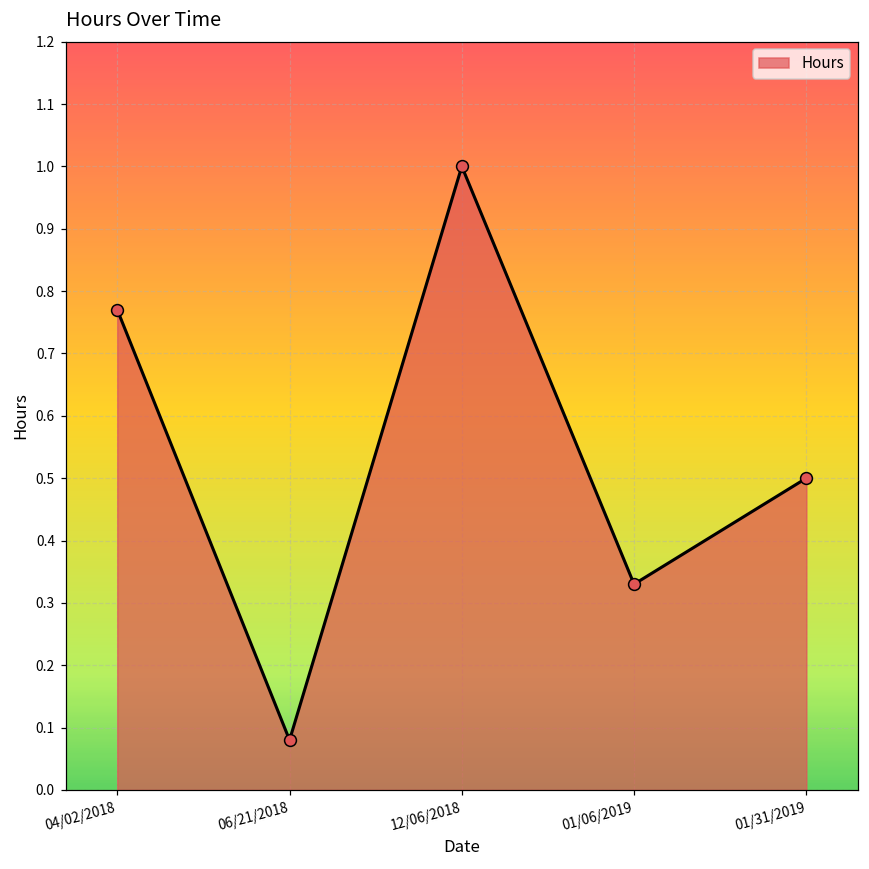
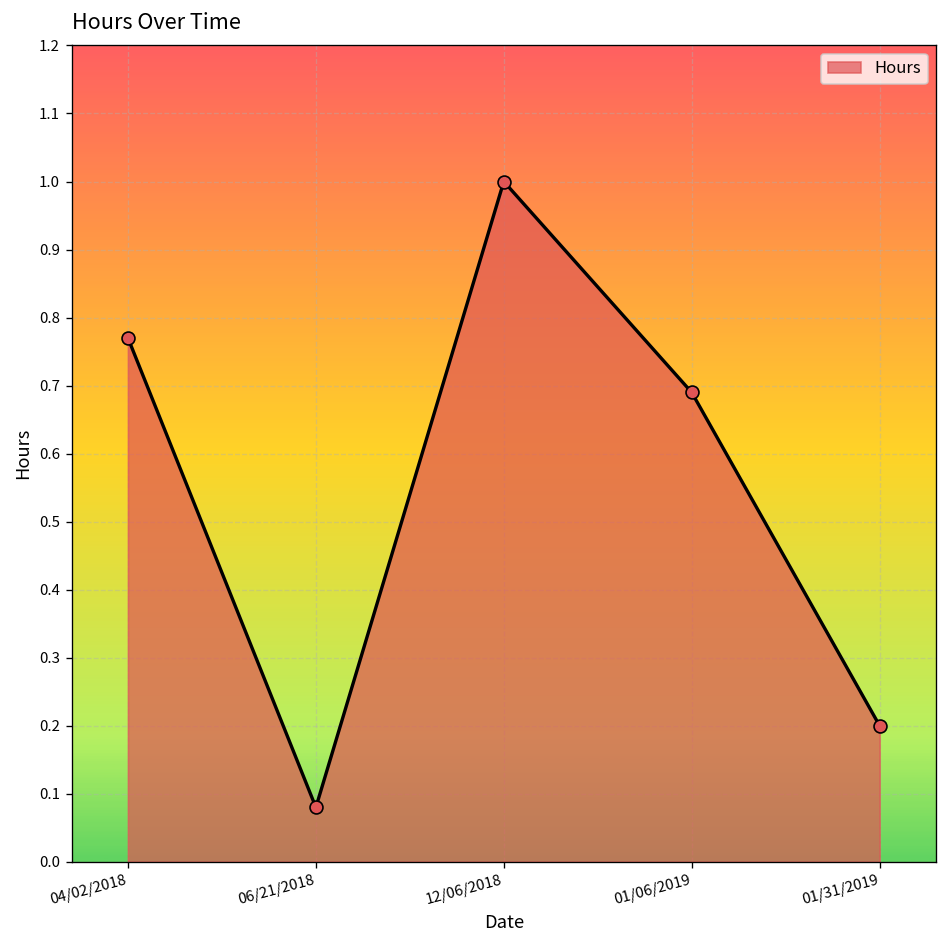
01/06/2019: 0.33 -> 0.69
01/31/2019: 0.5 -> 0.2
